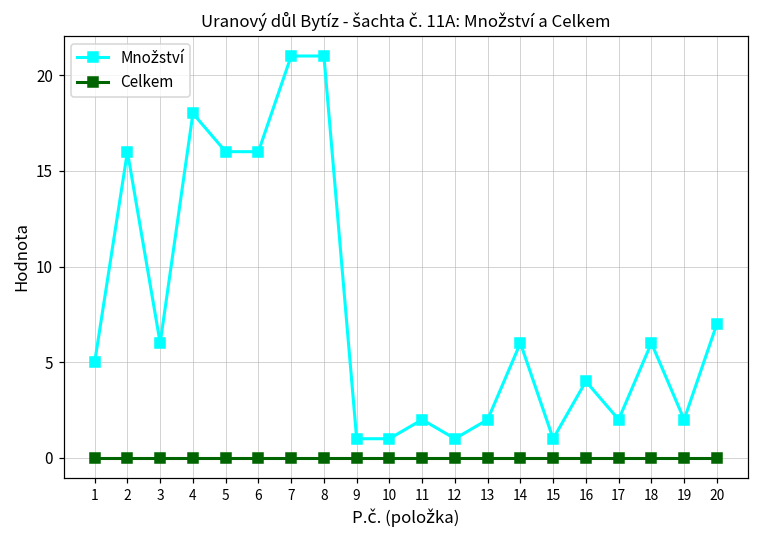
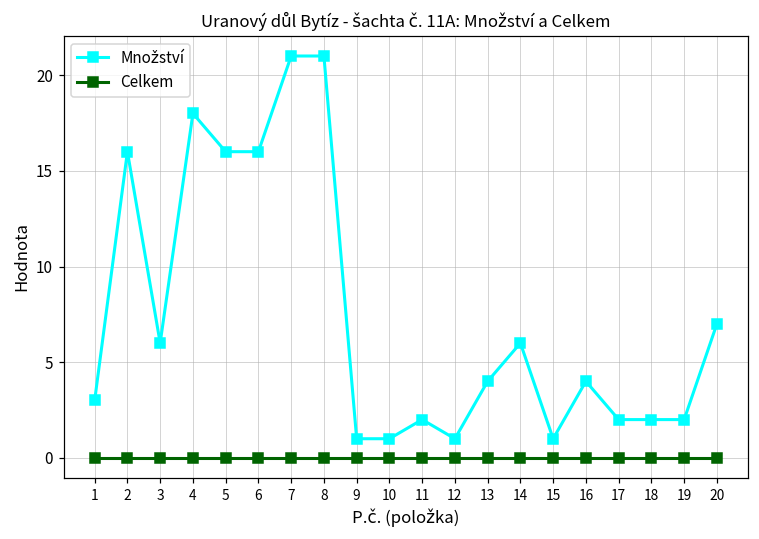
Množství, 1: 5 -> 3
Množství, 13: 2 -> 4
Množství, 18: 6 -> 2
